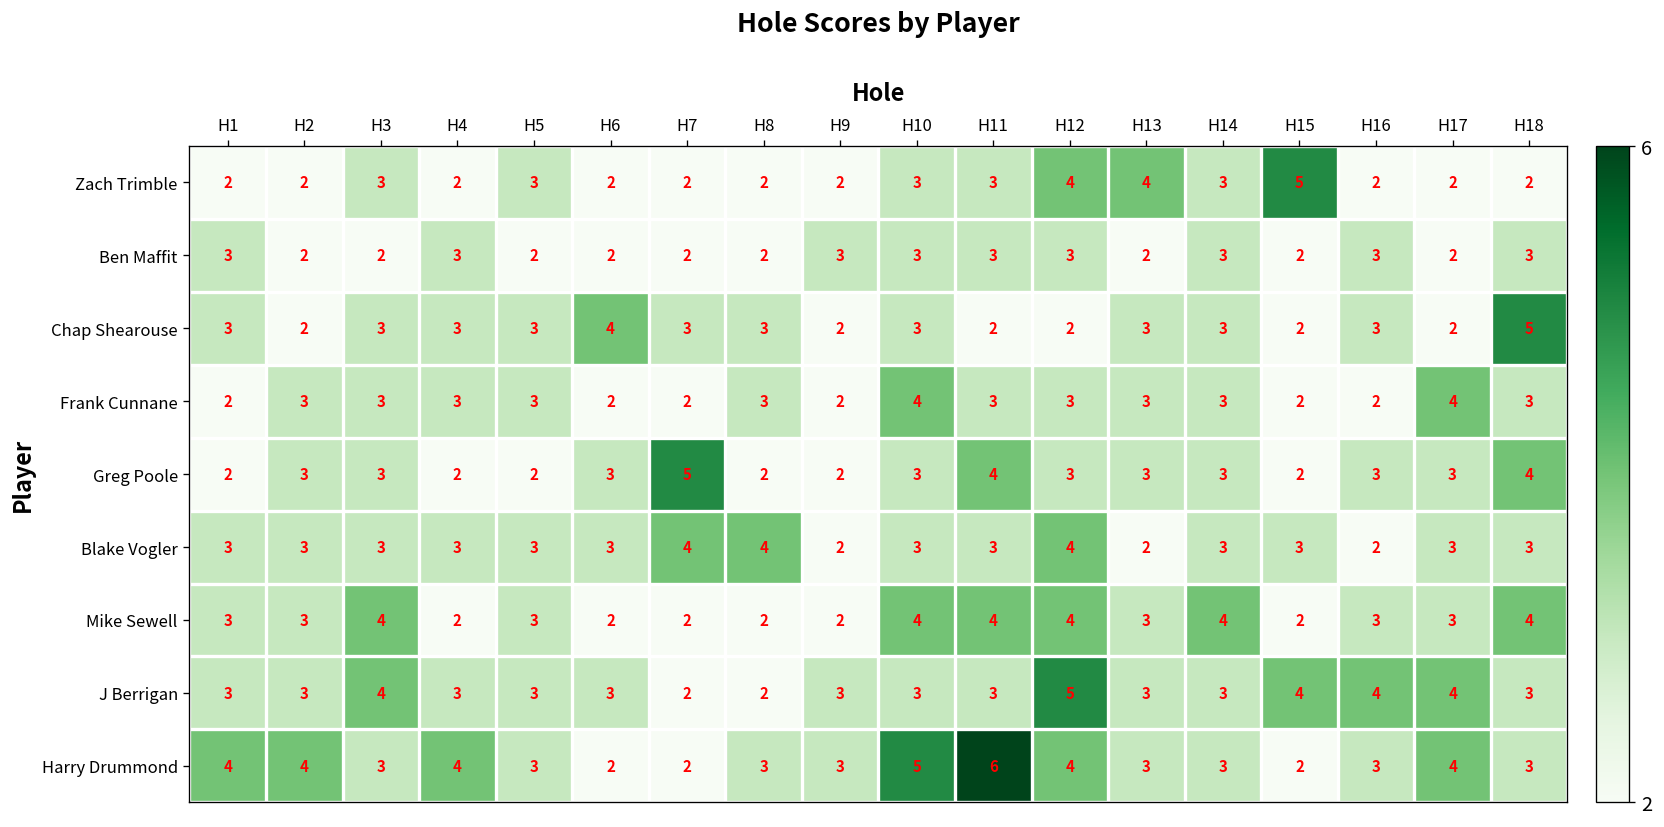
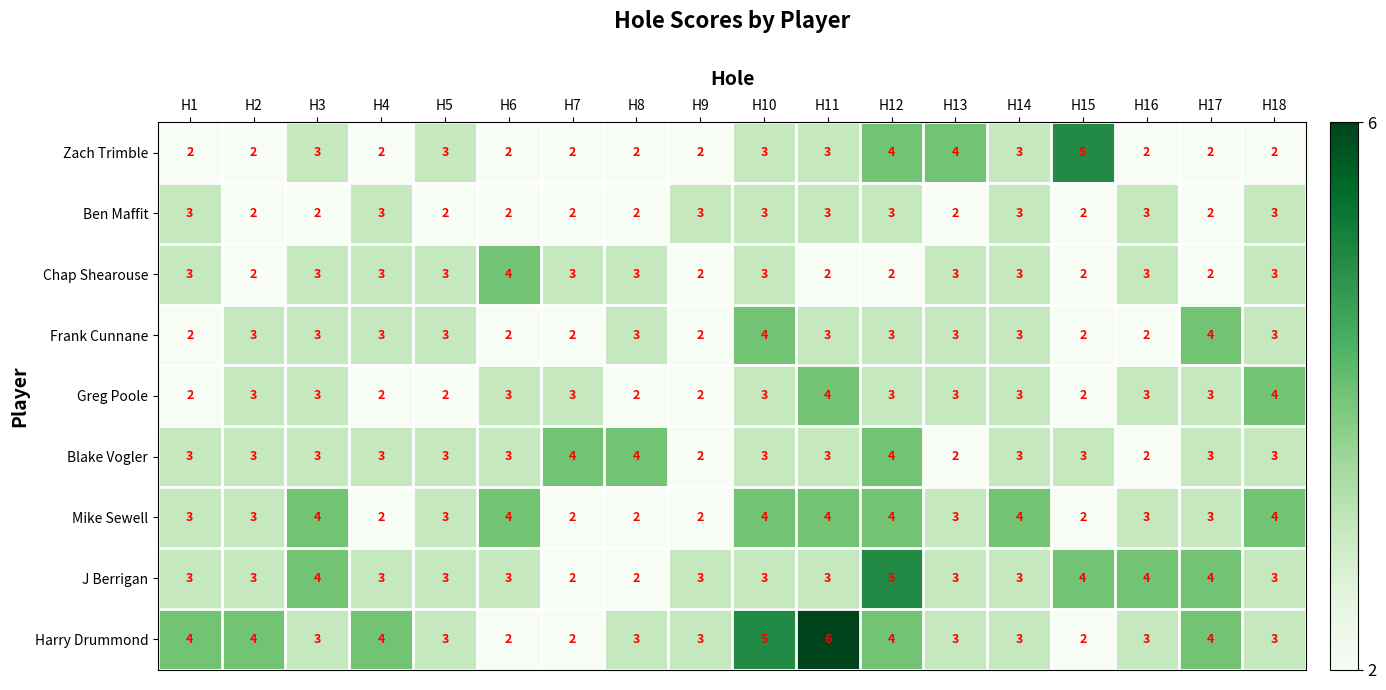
Chap Shearouse, H18: 5 -> 3
Greg Poole, H7: 5 -> 3
Mike Sewell, H6: 2 -> 4
